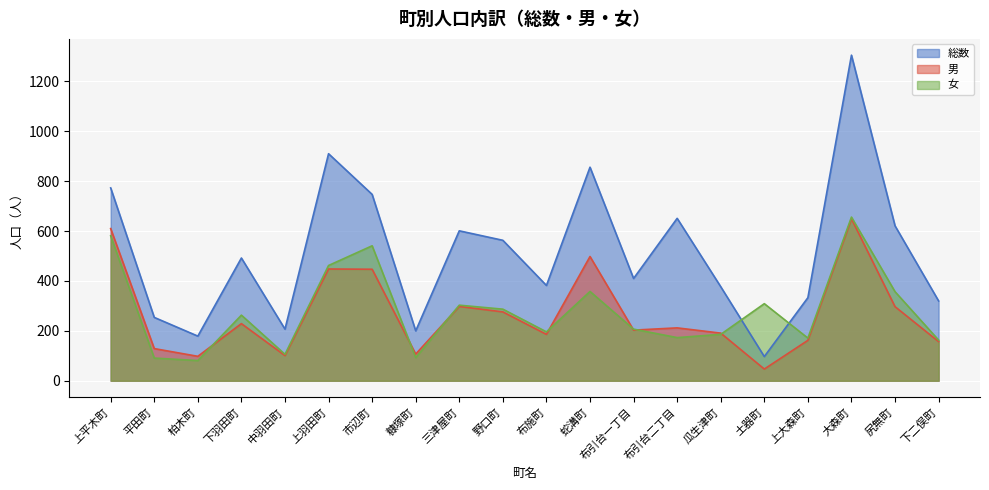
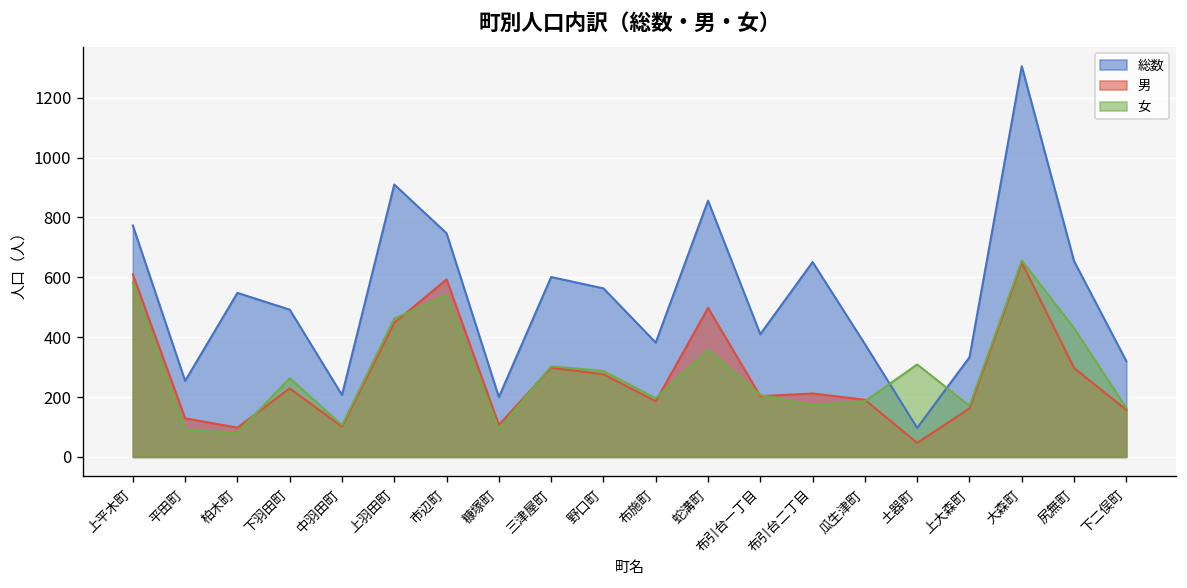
総数, 柏木町: 180 -> 550
男, 市辺町: 450 -> 590
総数, 尻無町: 620 -> 650
女, 尻無町: 360 -> 430
